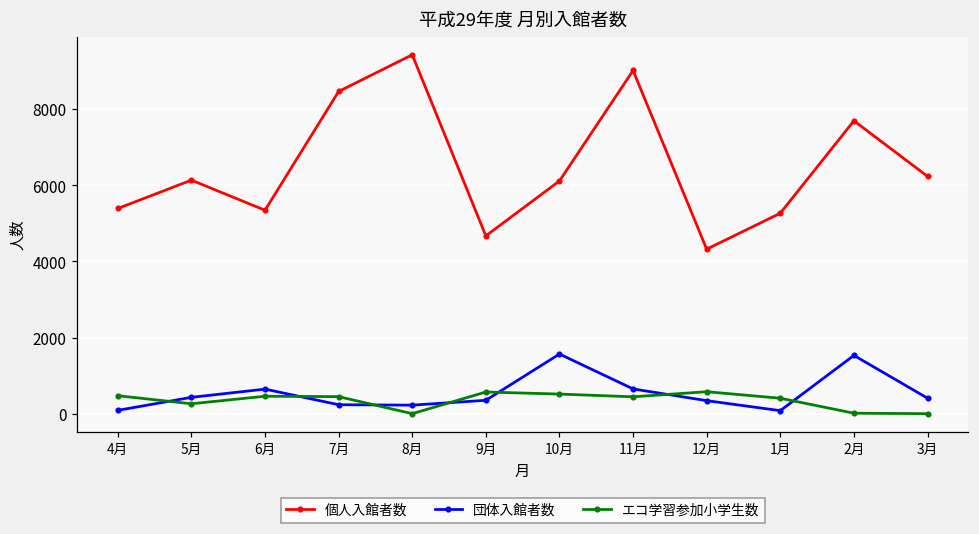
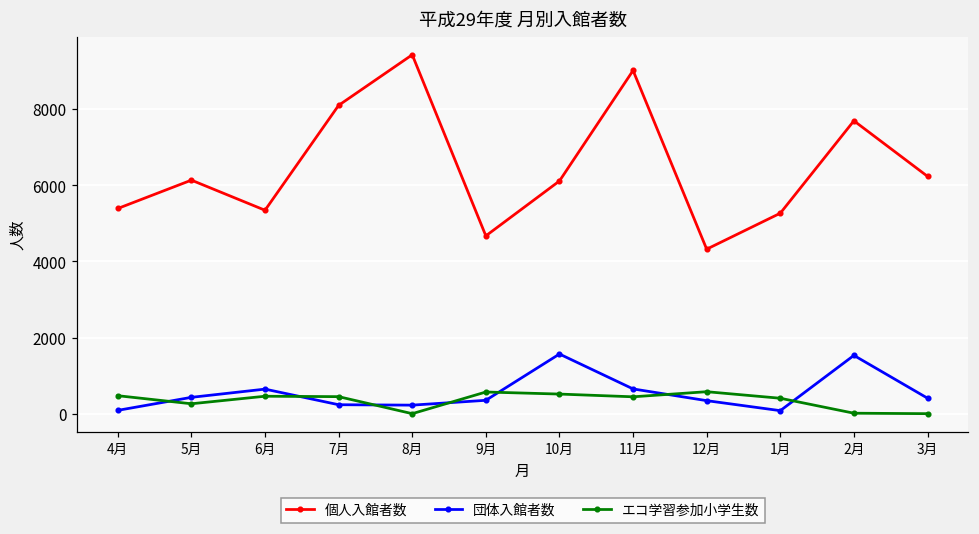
個人入館者数, 7月: 8500 -> 8100
